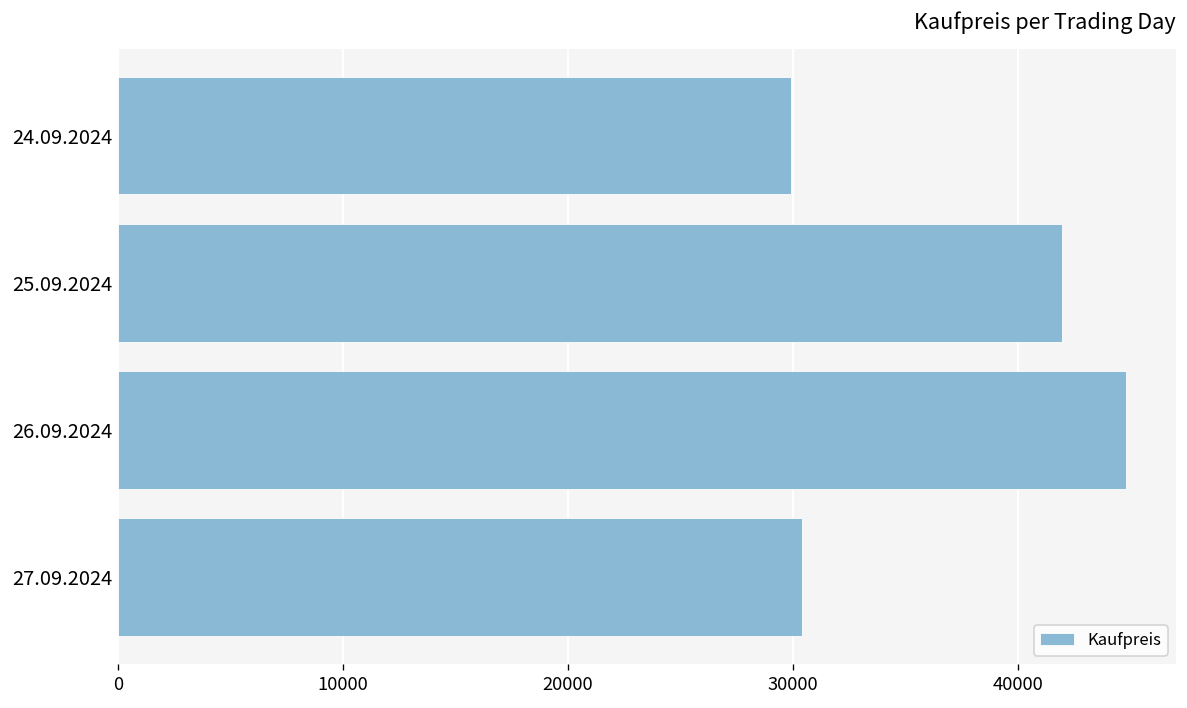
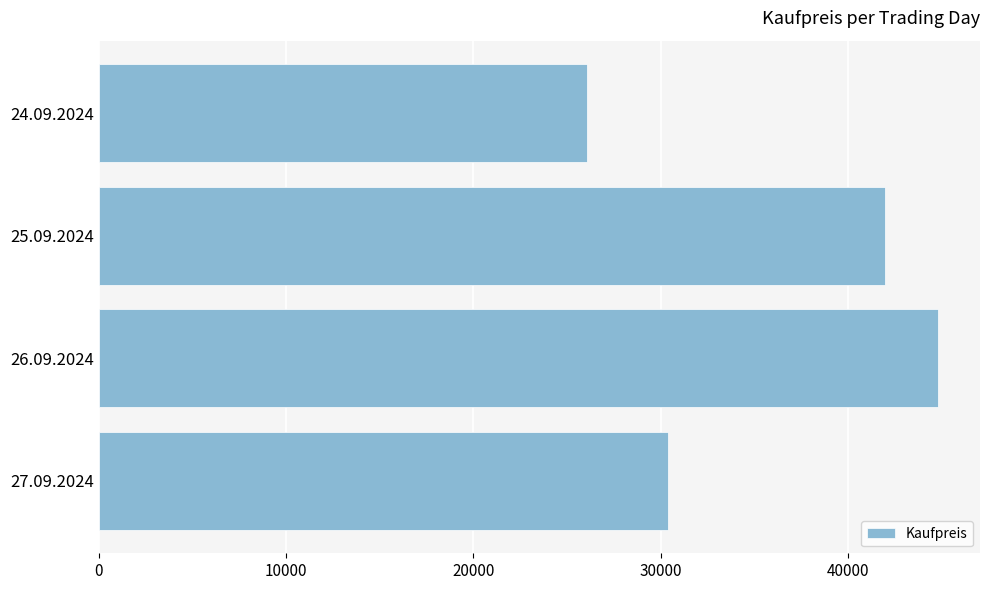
24.09.2024: 29900 -> 26100
